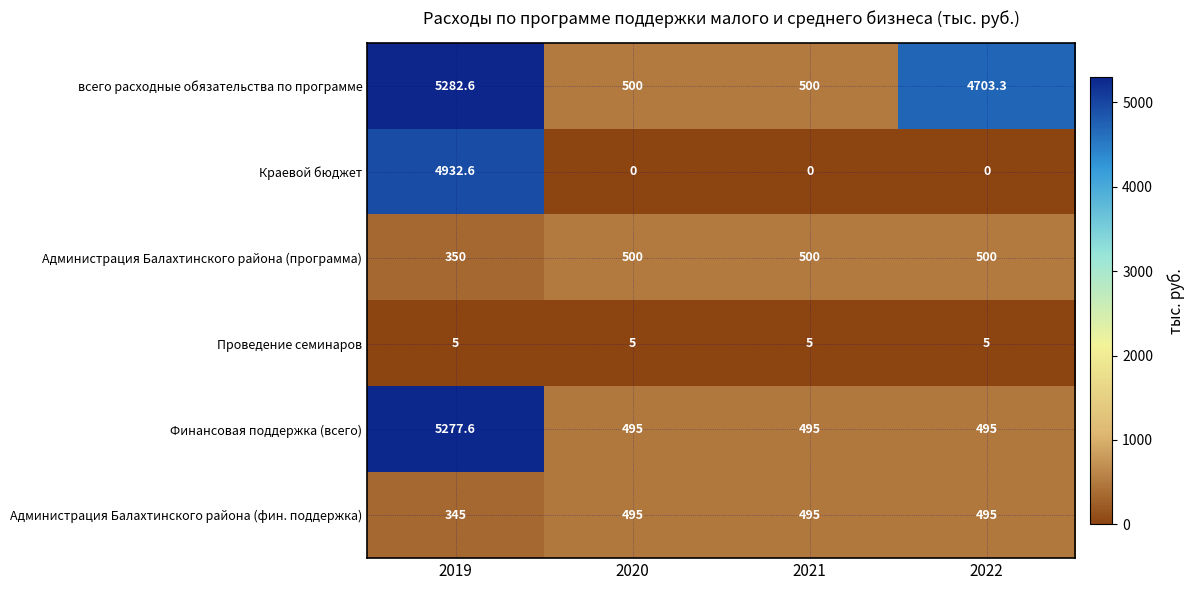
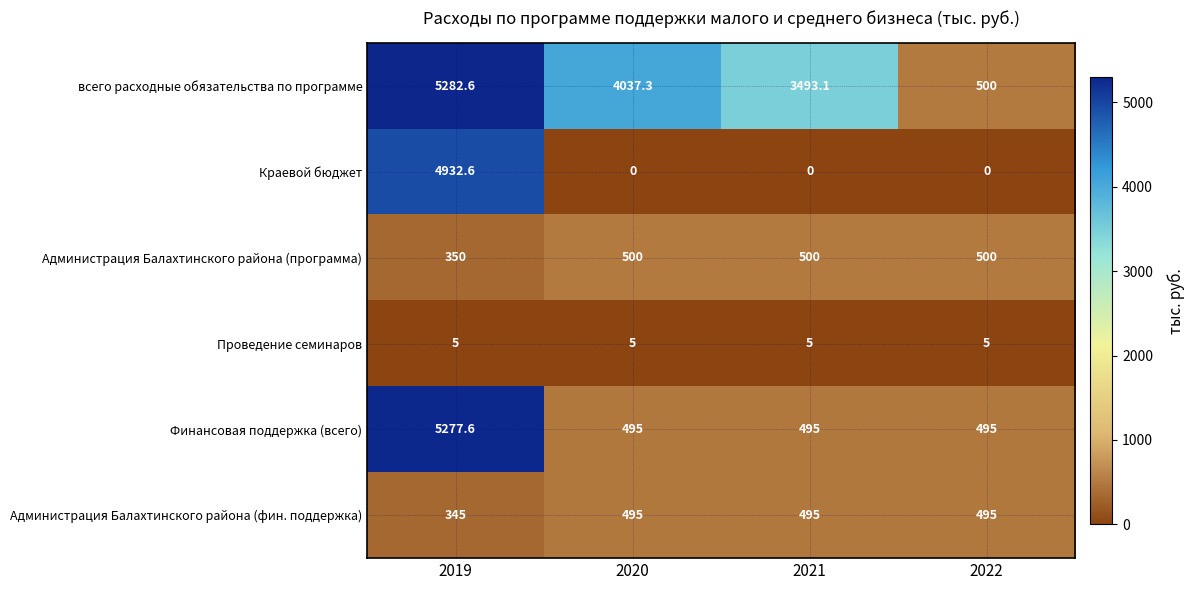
всего расходные обязательства по программе, 2020: 500 -> 4037.3
всего расходные обязательства по программе, 2021: 500 -> 3493.1
всего расходные обязательства по программе, 2022: 4703.3 -> 500
